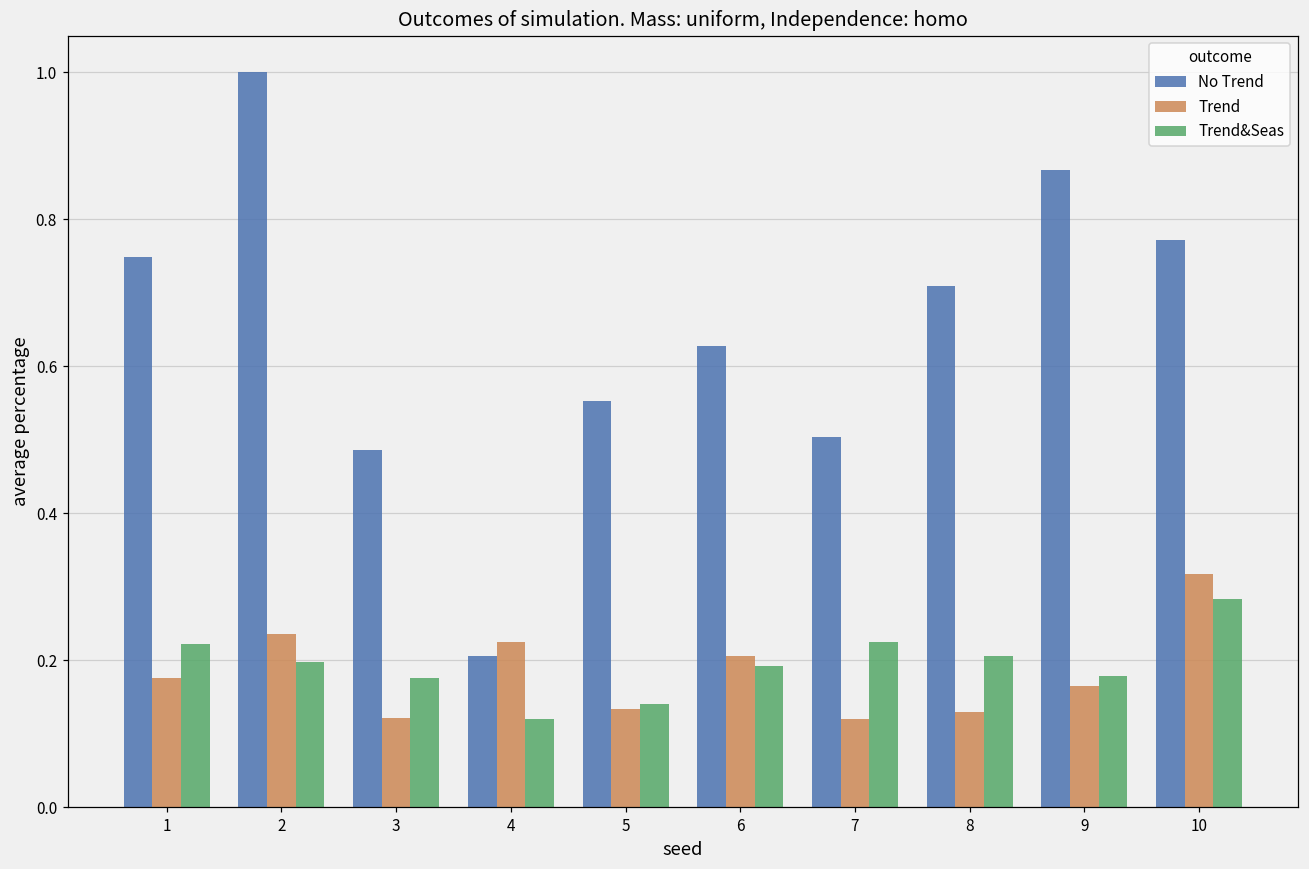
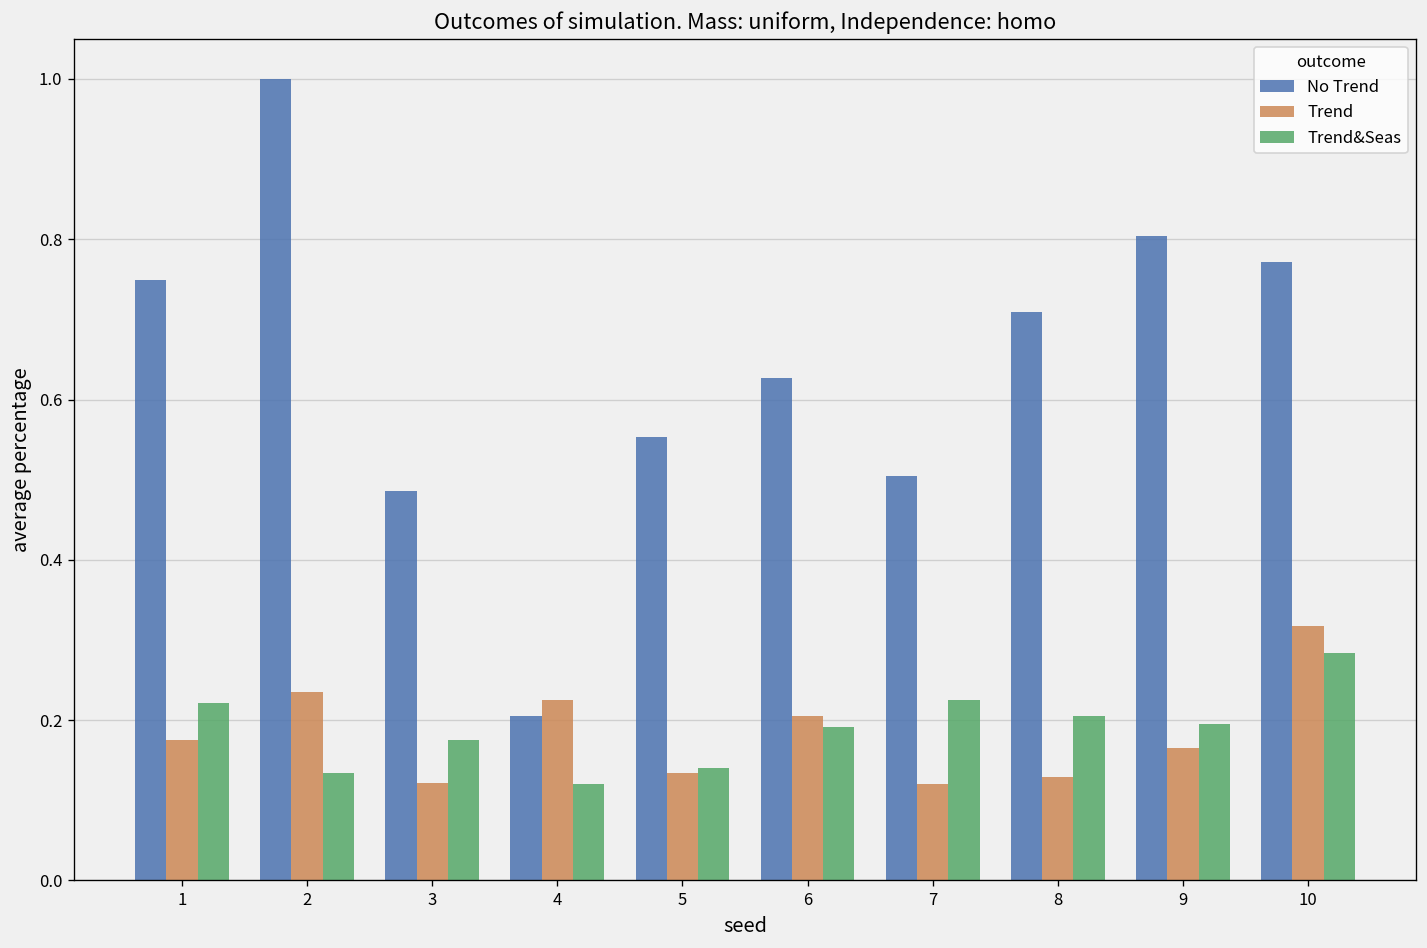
Trend&Seas, 2: 0.20 -> 0.13
No Trend, 9: 0.87 -> 0.80
Trend&Seas, 9: 0.18 -> 0.20
